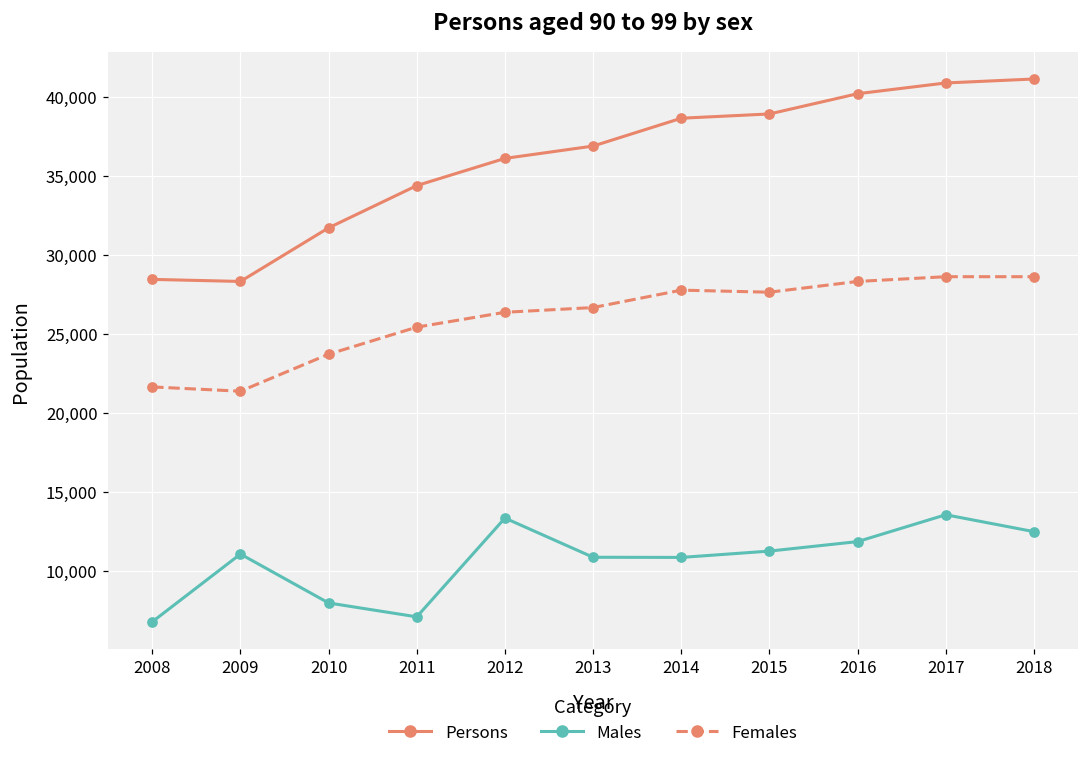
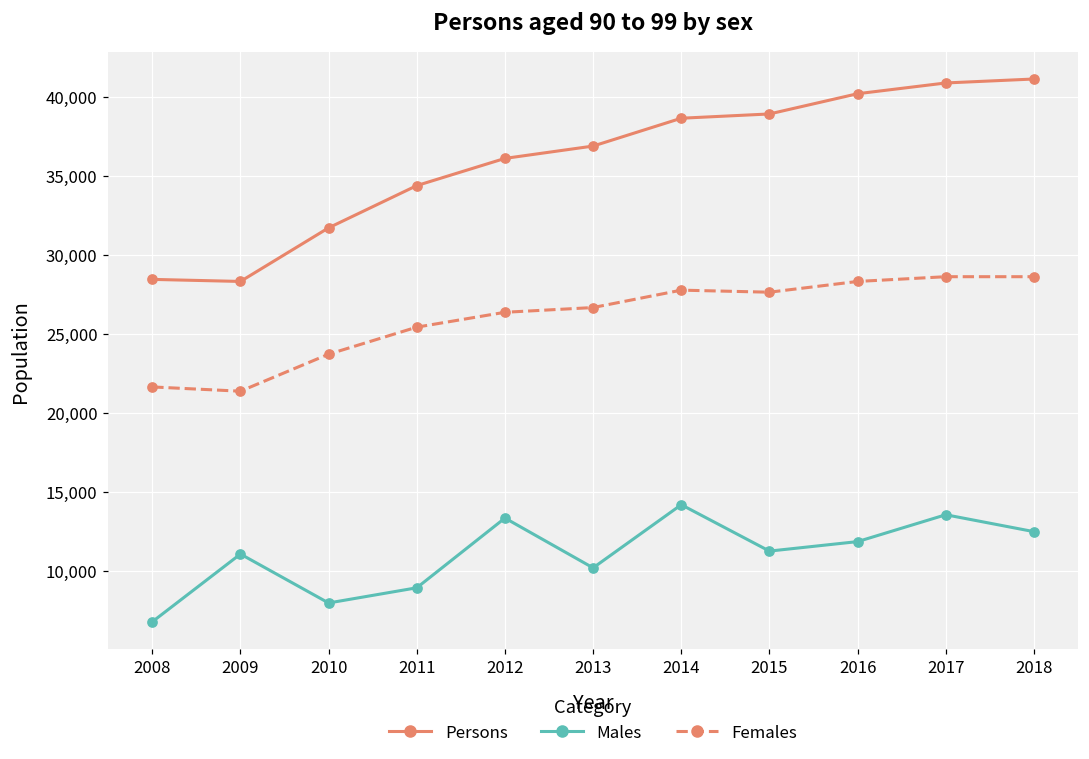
Males, 2011: 7,100 -> 9,000
Males, 2013: 10,900 -> 10,200
Males, 2014: 10,900 -> 14,200
